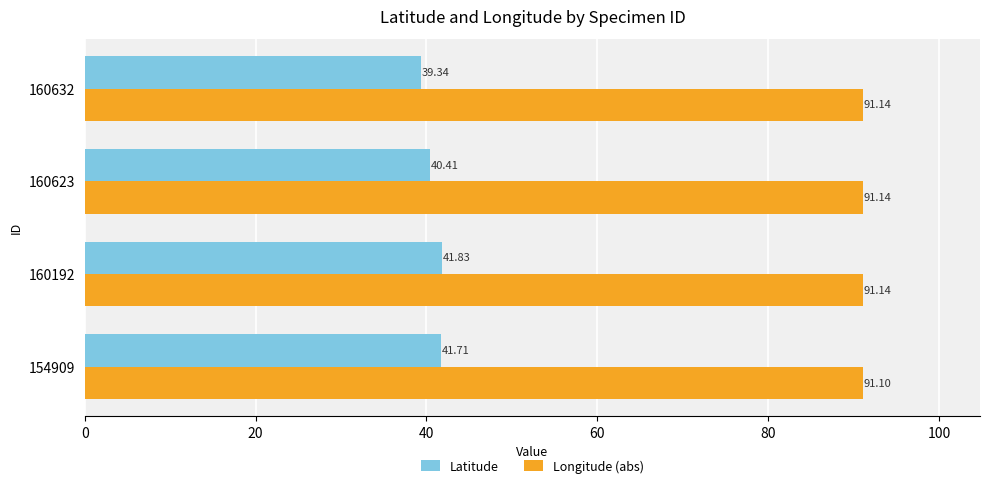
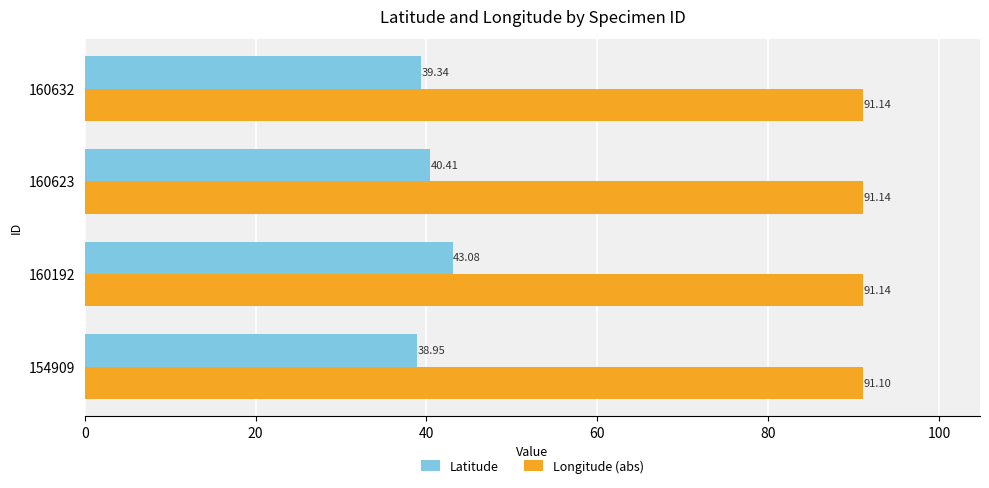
Latitude, 160192: 41.83 -> 43.08
Latitude, 154909: 41.71 -> 38.95
